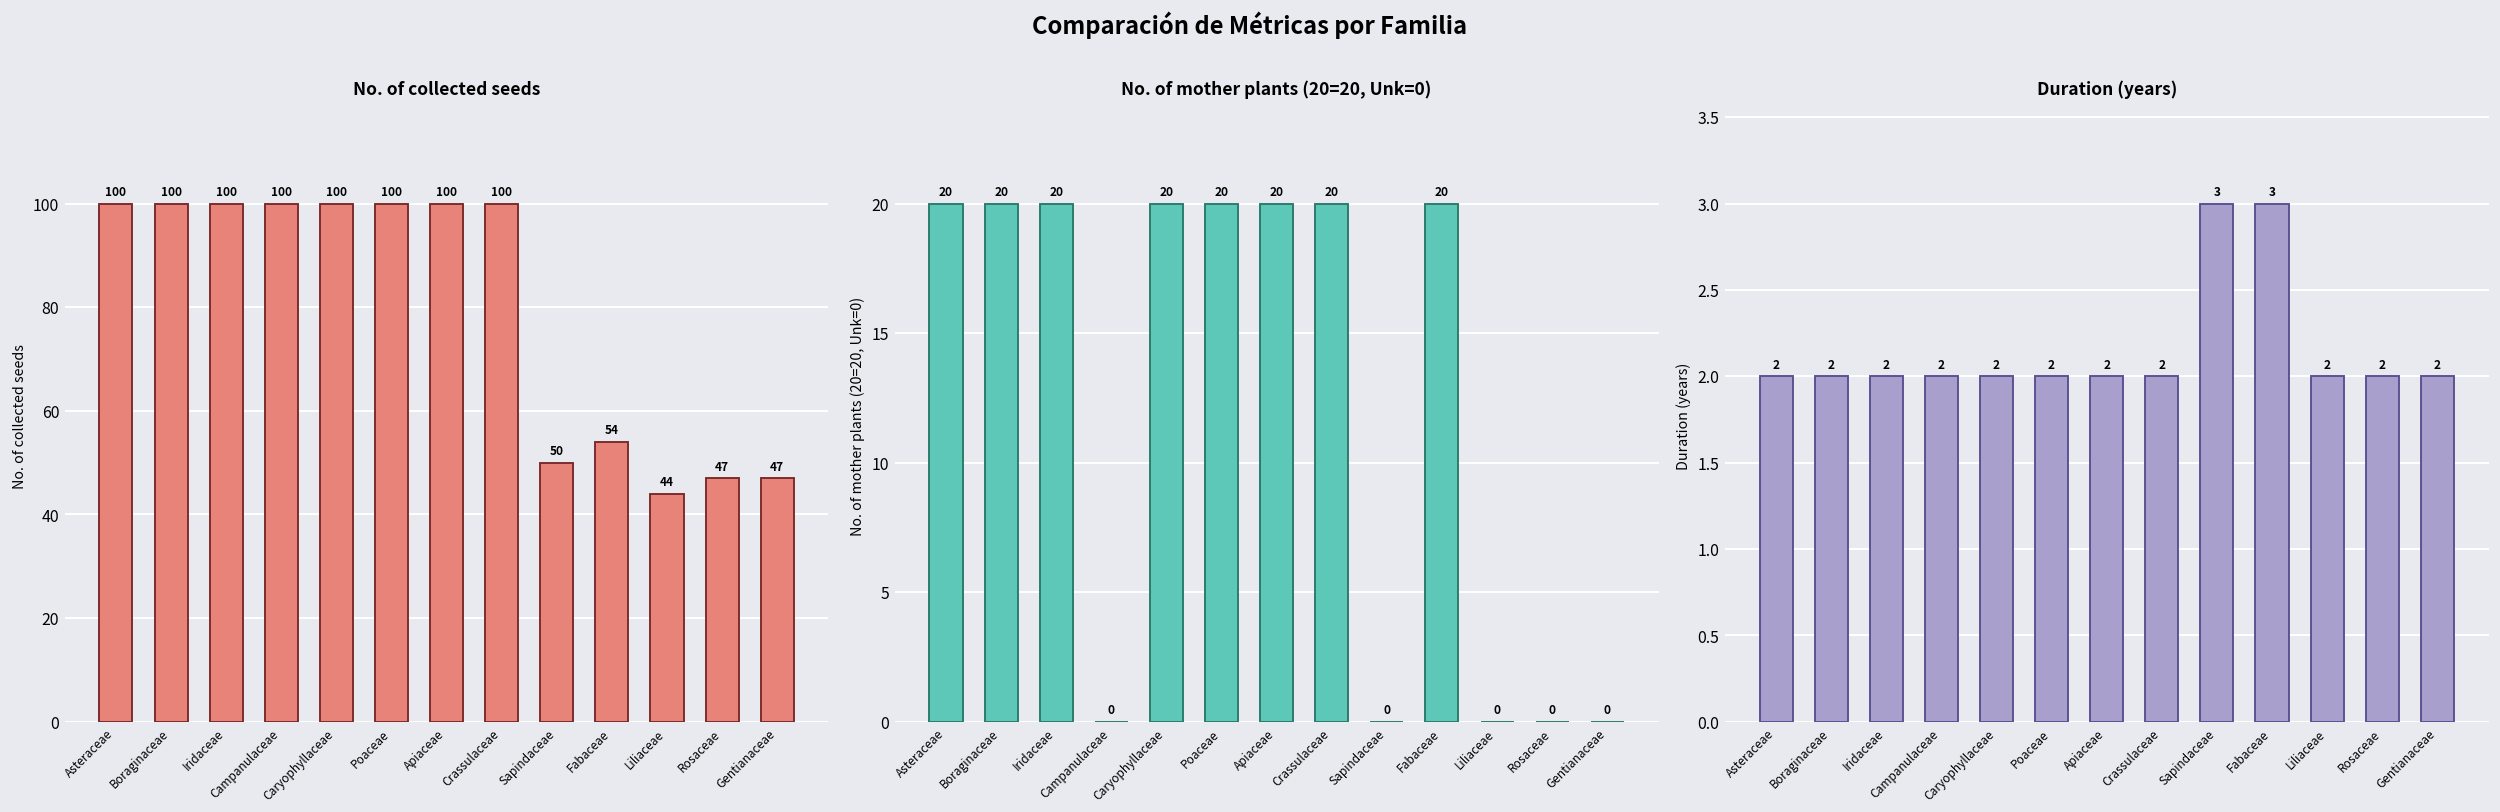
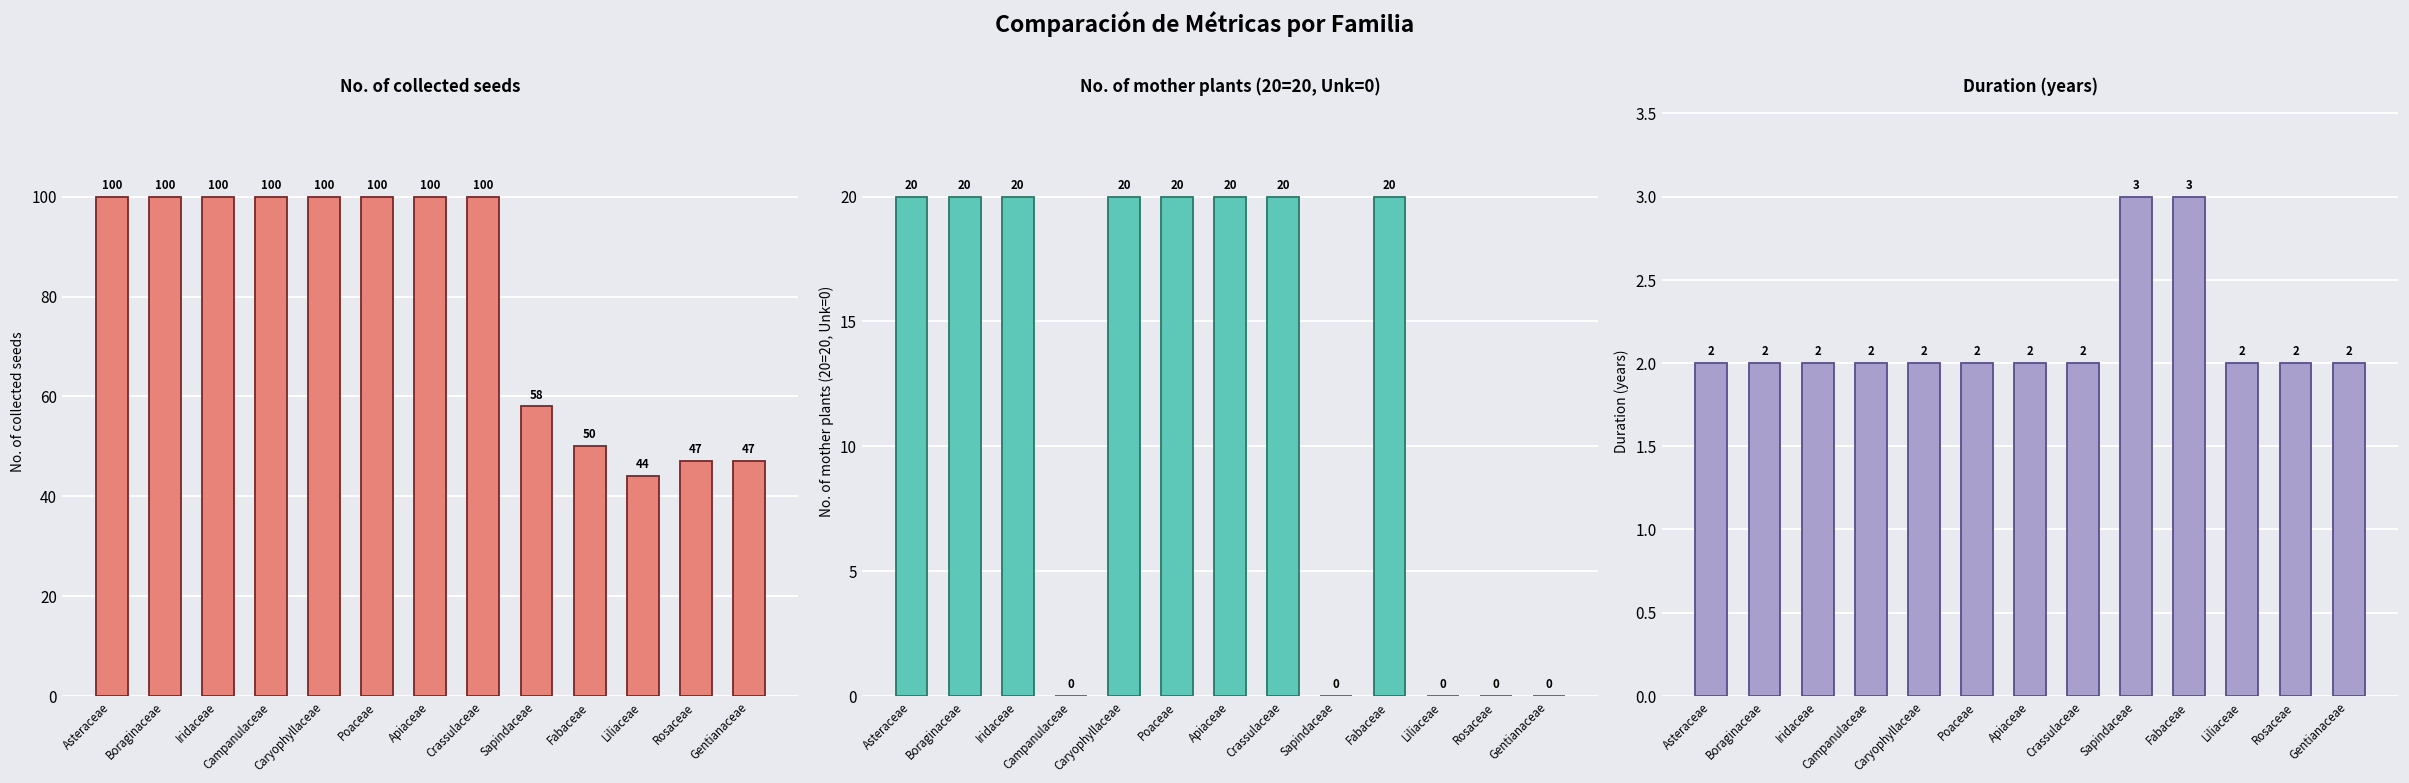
No. of collected seeds, Sapindaceae: 50 -> 58
No. of collected seeds, Fabaceae: 54 -> 50
